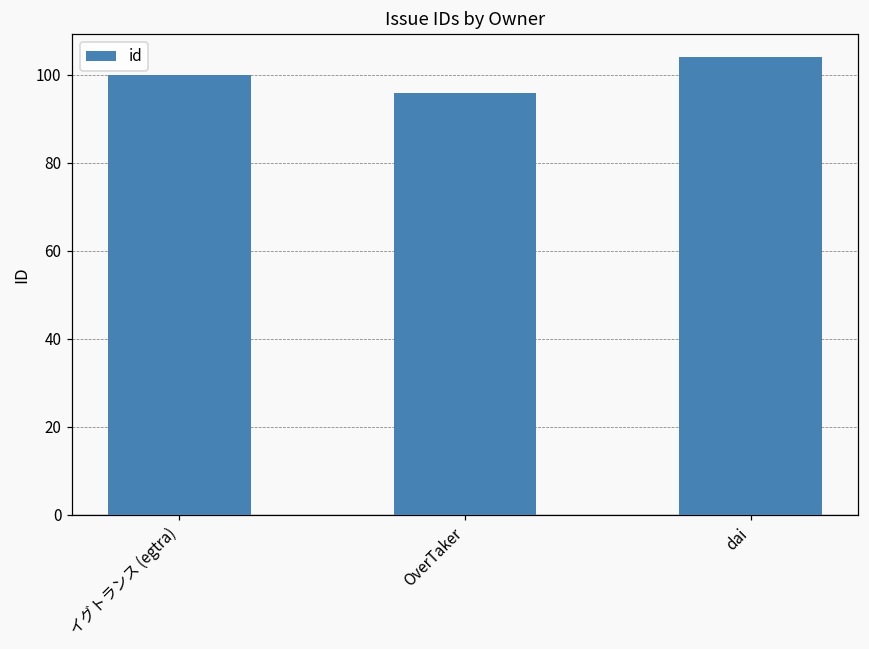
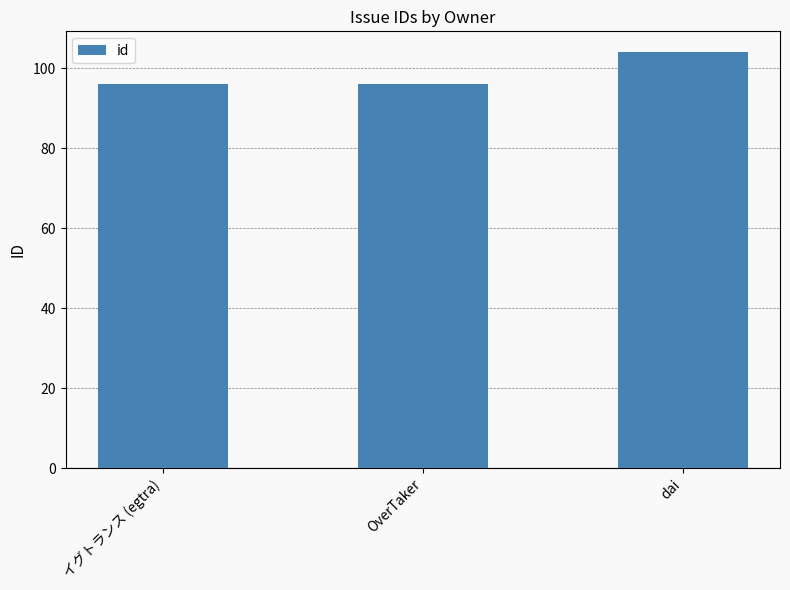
イグトランス (egtra): 100 -> 96
